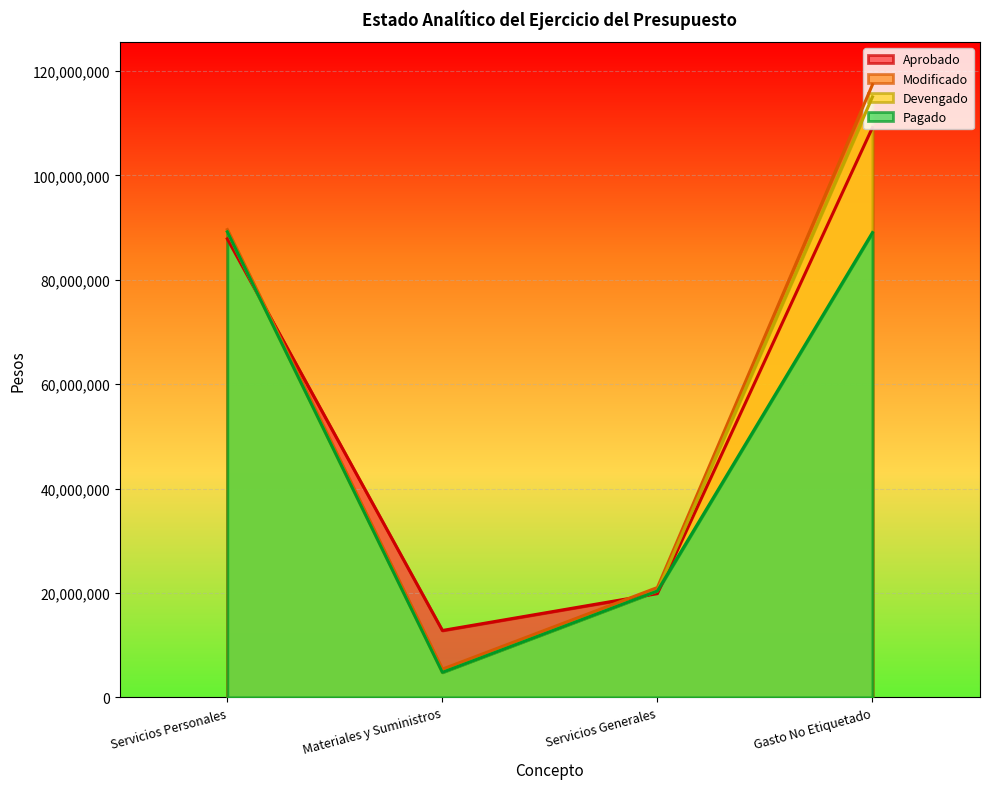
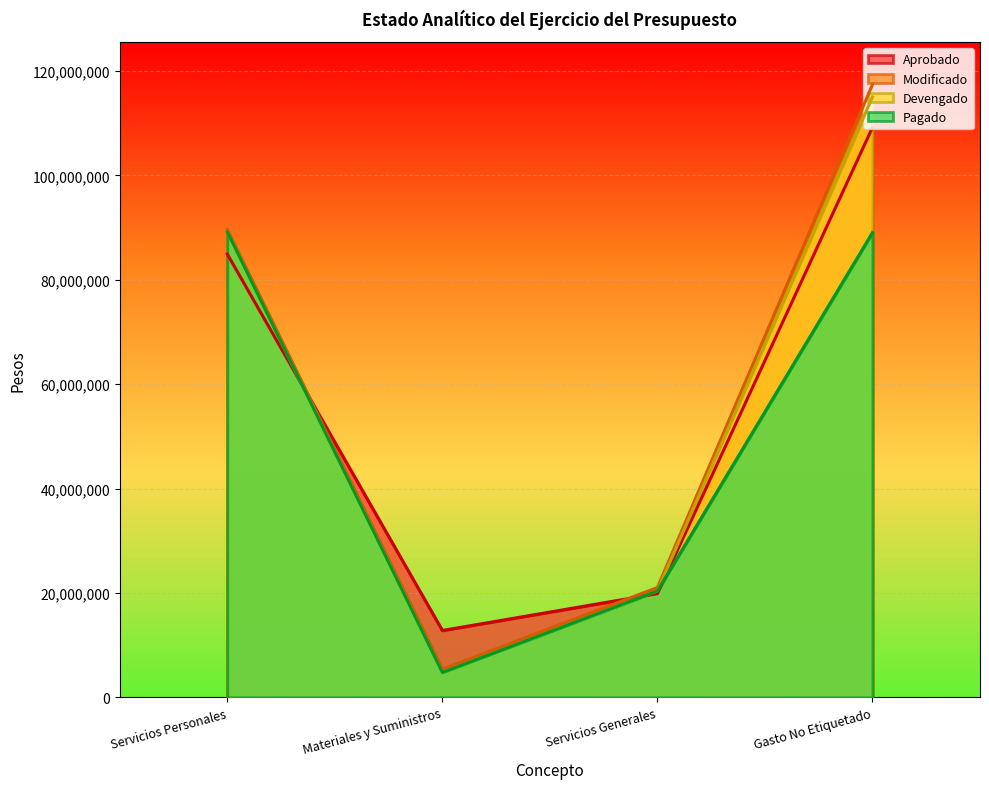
Aprobado, Servicios Personales: 88,000,000 -> 85,000,000
